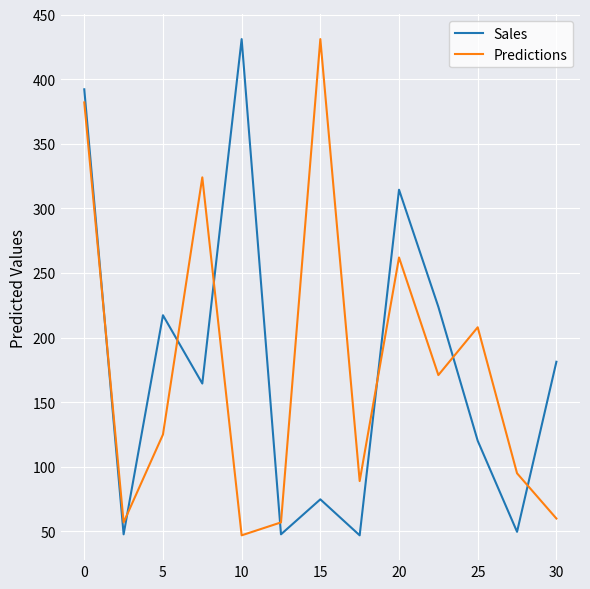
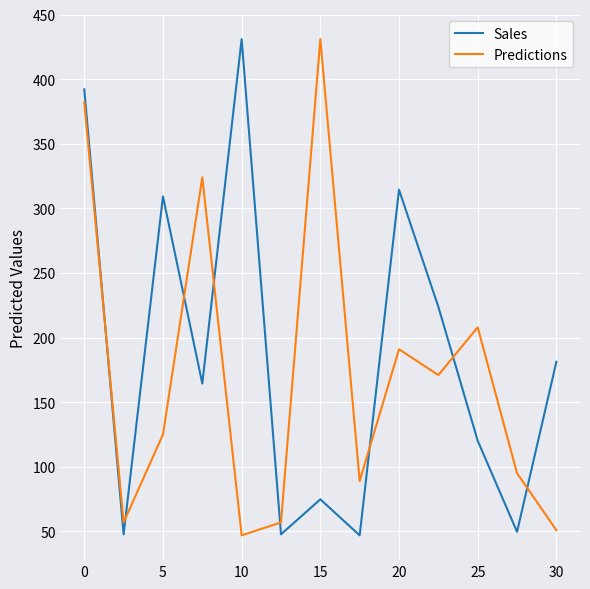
Sales, 5: 217 -> 309
Predictions, 20: 262 -> 191
Predictions, 30: 60 -> 51
